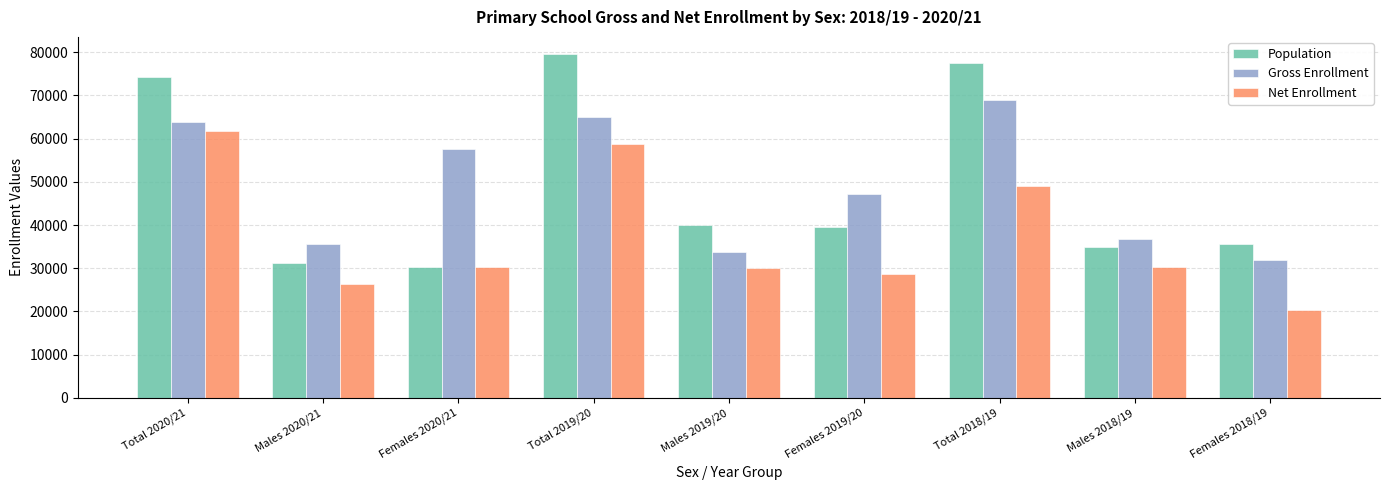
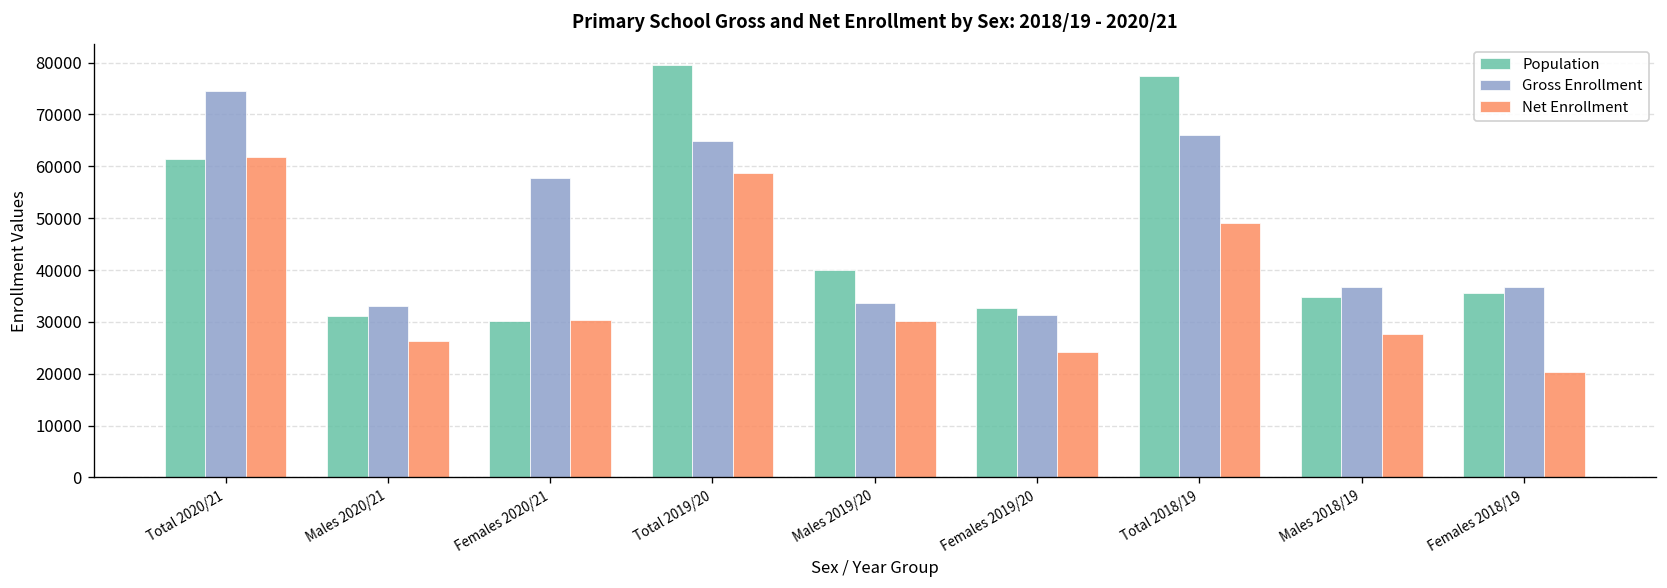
Population, Total 2020/21: 74000 -> 61000
Gross Enrollment, Total 2020/21: 64000 -> 75000
Gross Enrollment, Males 2020/21: 36000 -> 33000
Population, Females 2019/20: 40000 -> 33000
Gross Enrollment, Females 2019/20: 47000 -> 31000
Net Enrollment, Females 2019/20: 29000 -> 24000
Gross Enrollment, Total 2018/19: 69000 -> 66000
Net Enrollment, Males 2018/19: 30000 -> 28000
Gross Enrollment, Females 2018/19: 32000 -> 37000
